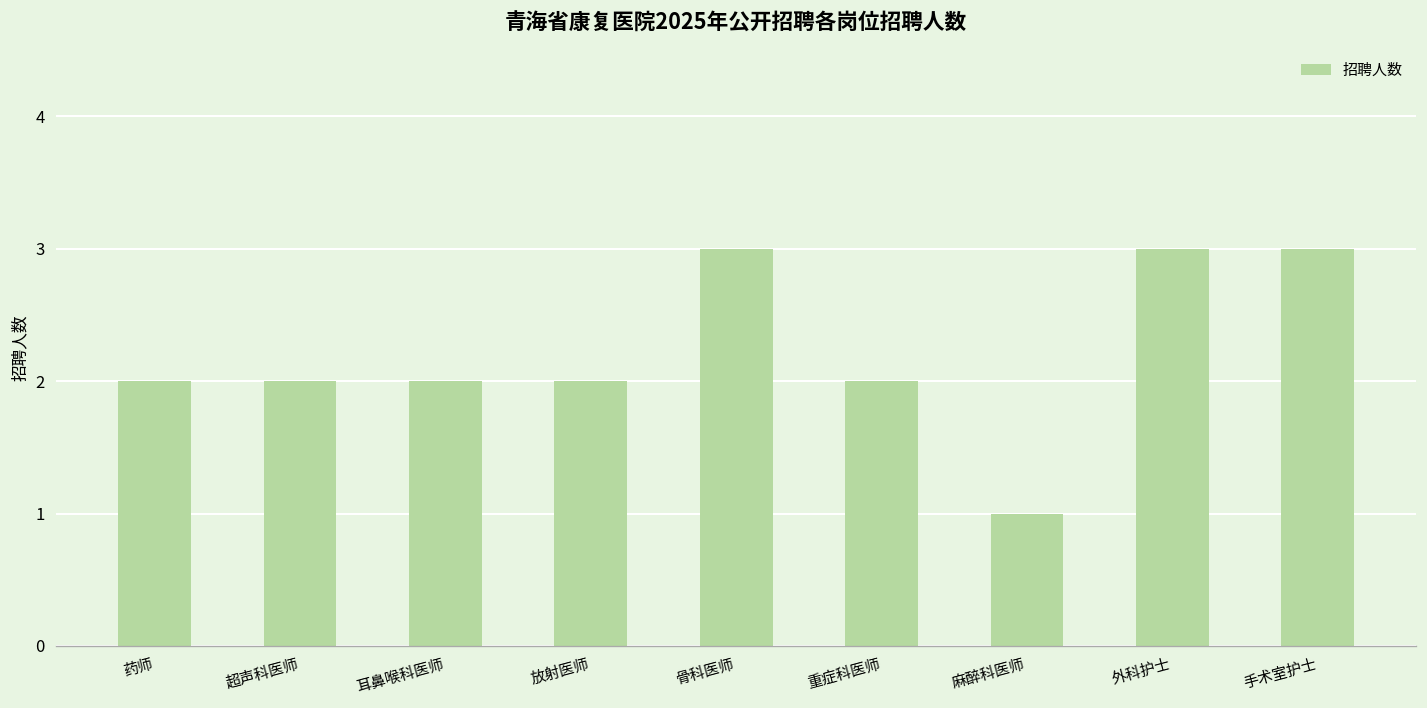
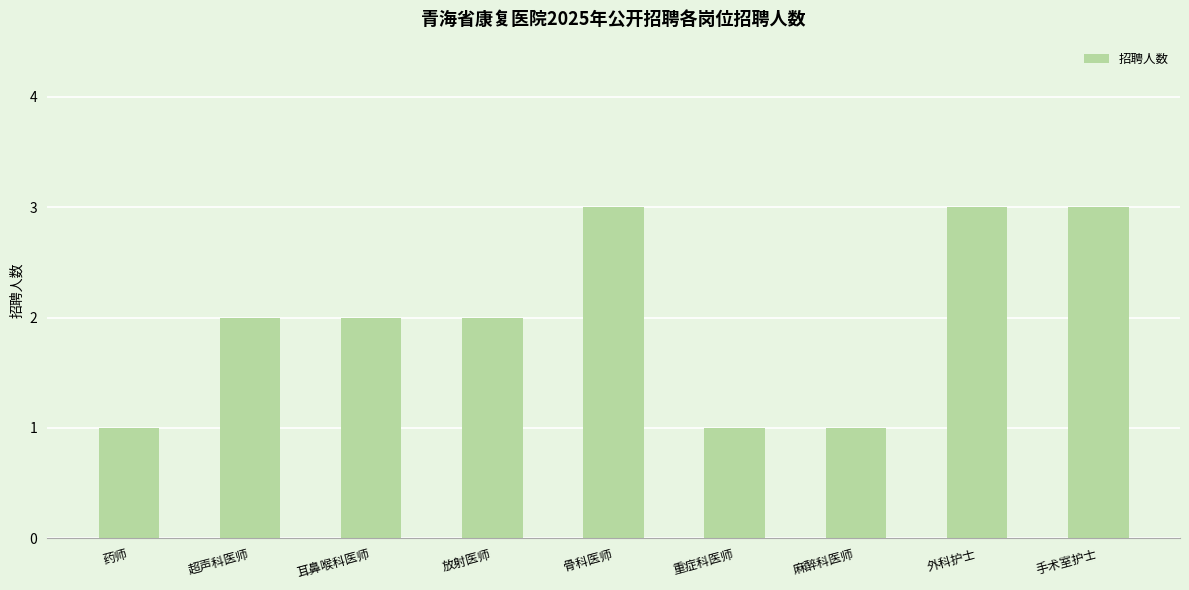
药师: 2 -> 1
重症科医师: 2 -> 1
